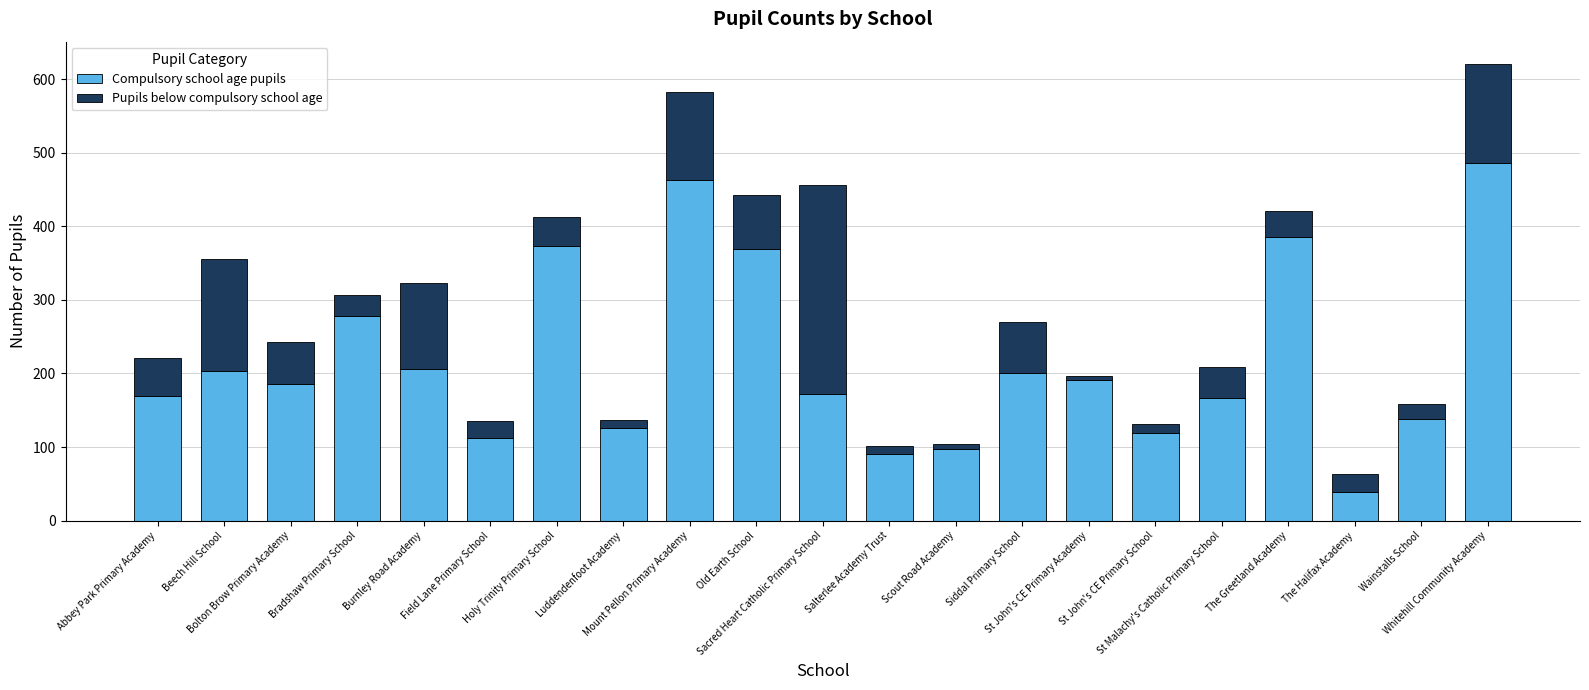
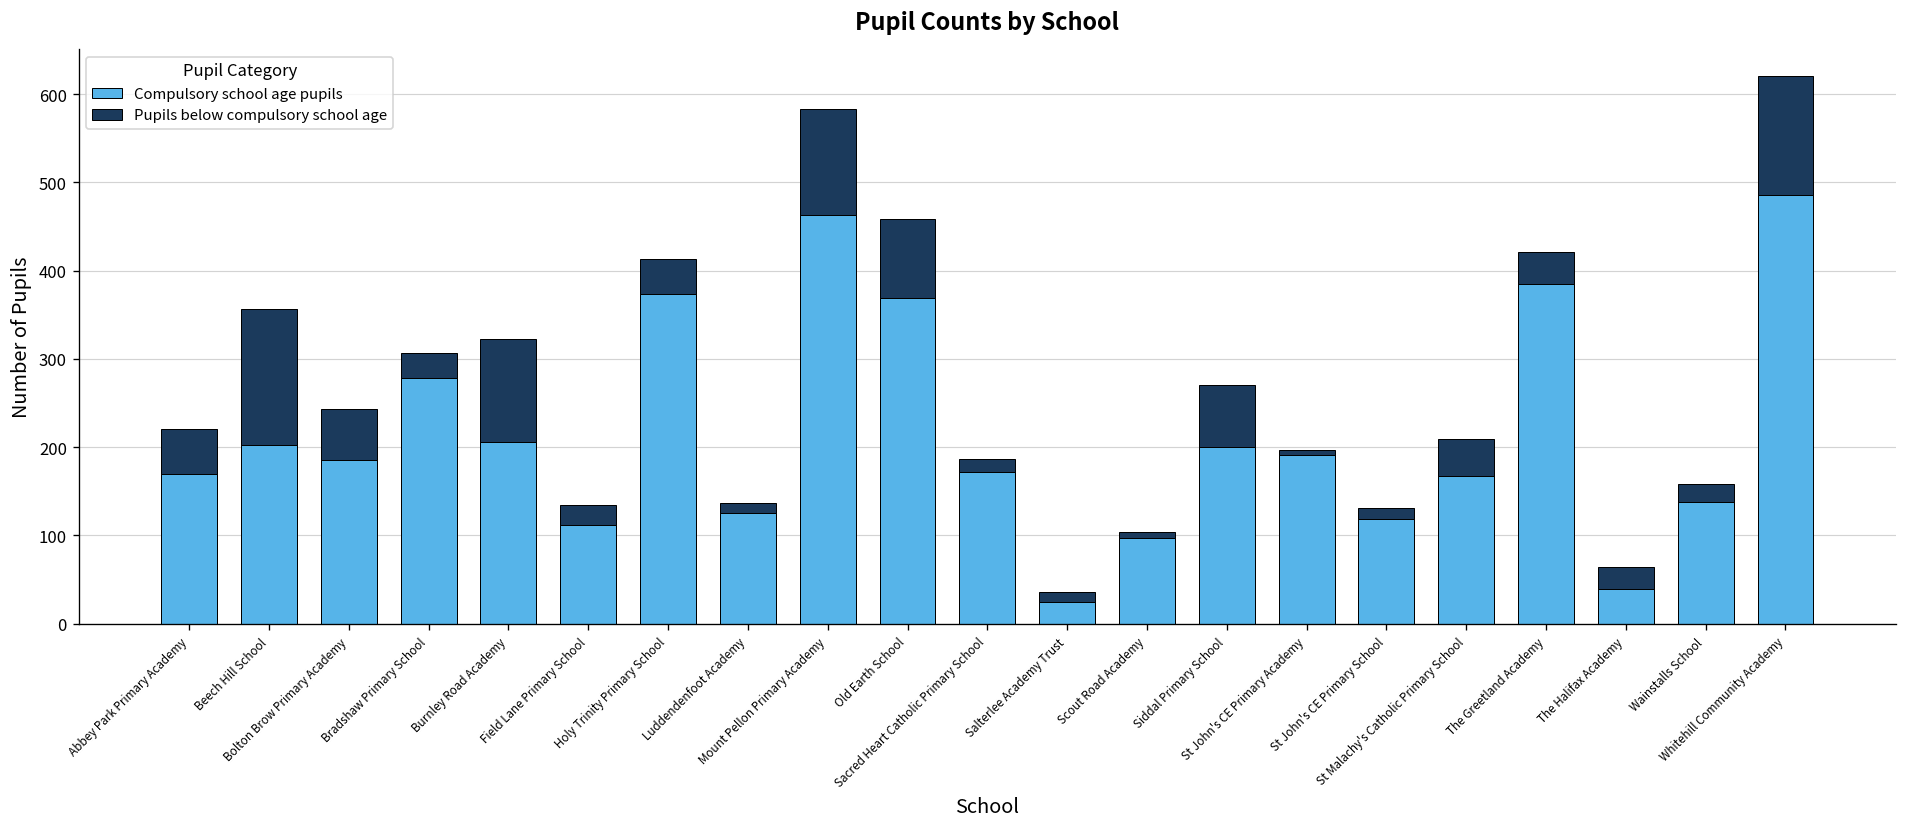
Pupils below compulsory school age, Old Earth School: 70 -> 90
Pupils below compulsory school age, Sacred Heart Catholic Primary School: 280 -> 20
Compulsory school age pupils, Salterlee Academy Trust: 90 -> 30
